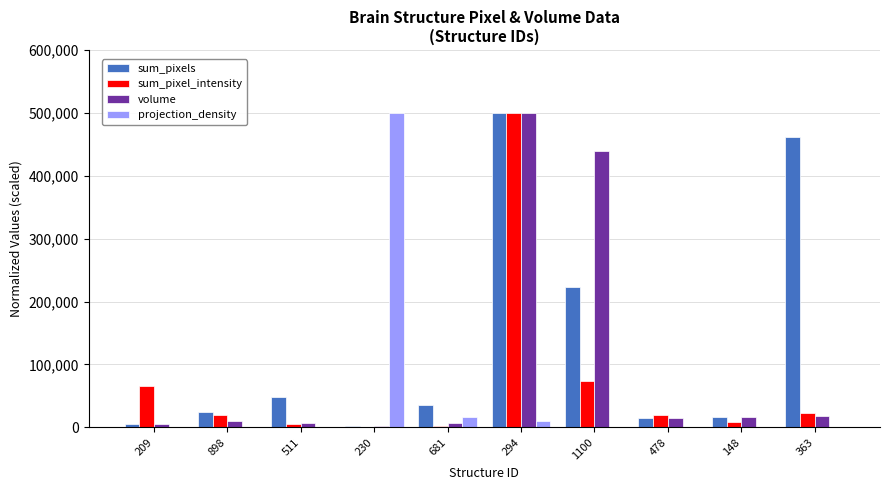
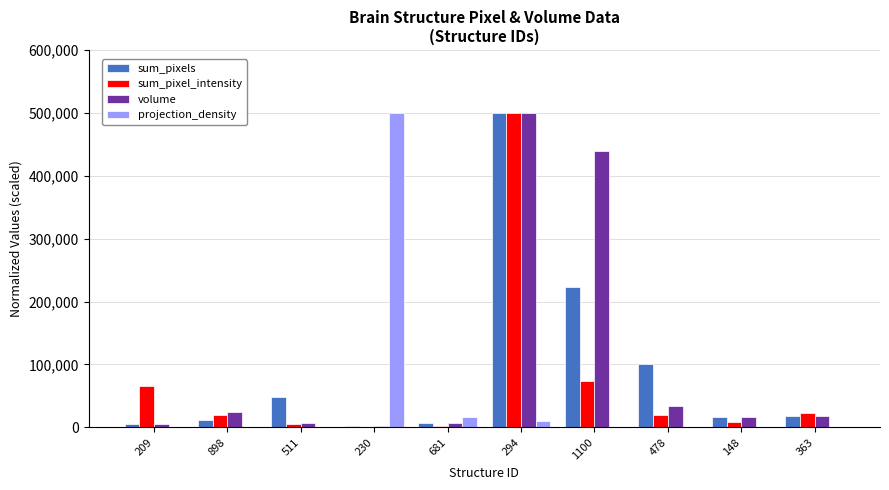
sum_pixels, 898: 20,000 -> 10,000
volume, 898: 10,000 -> 20,000
sum_pixels, 681: 40,000 -> 10,000
sum_pixels, 478: 20,000 -> 100,000
volume, 478: 20,000 -> 30,000
sum_pixels, 363: 460,000 -> 20,000
